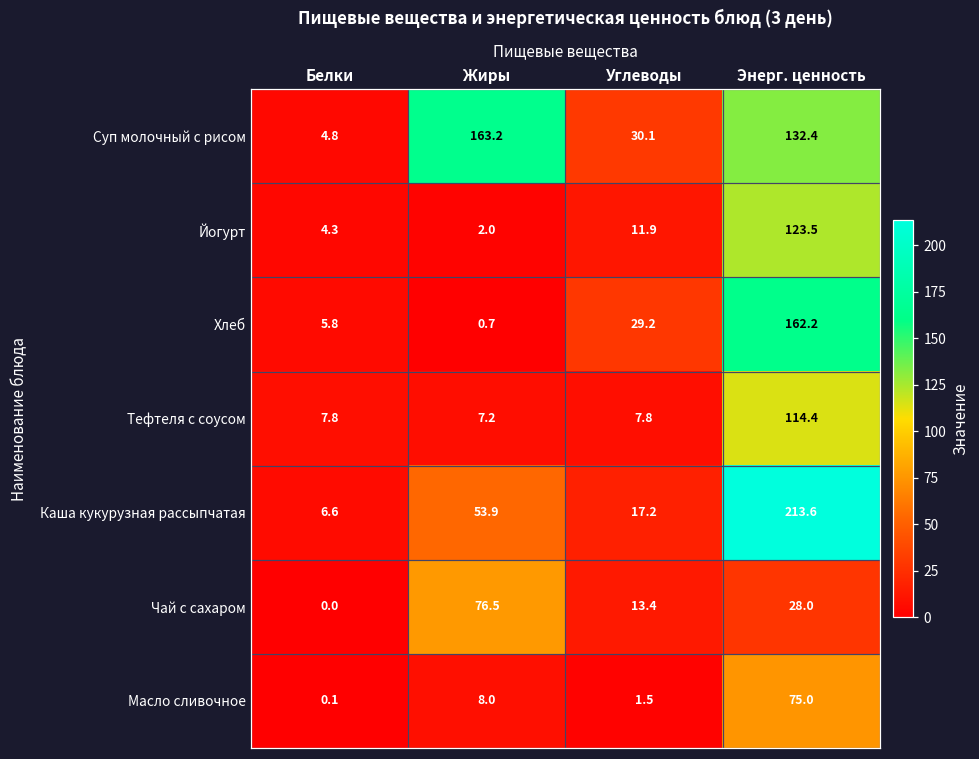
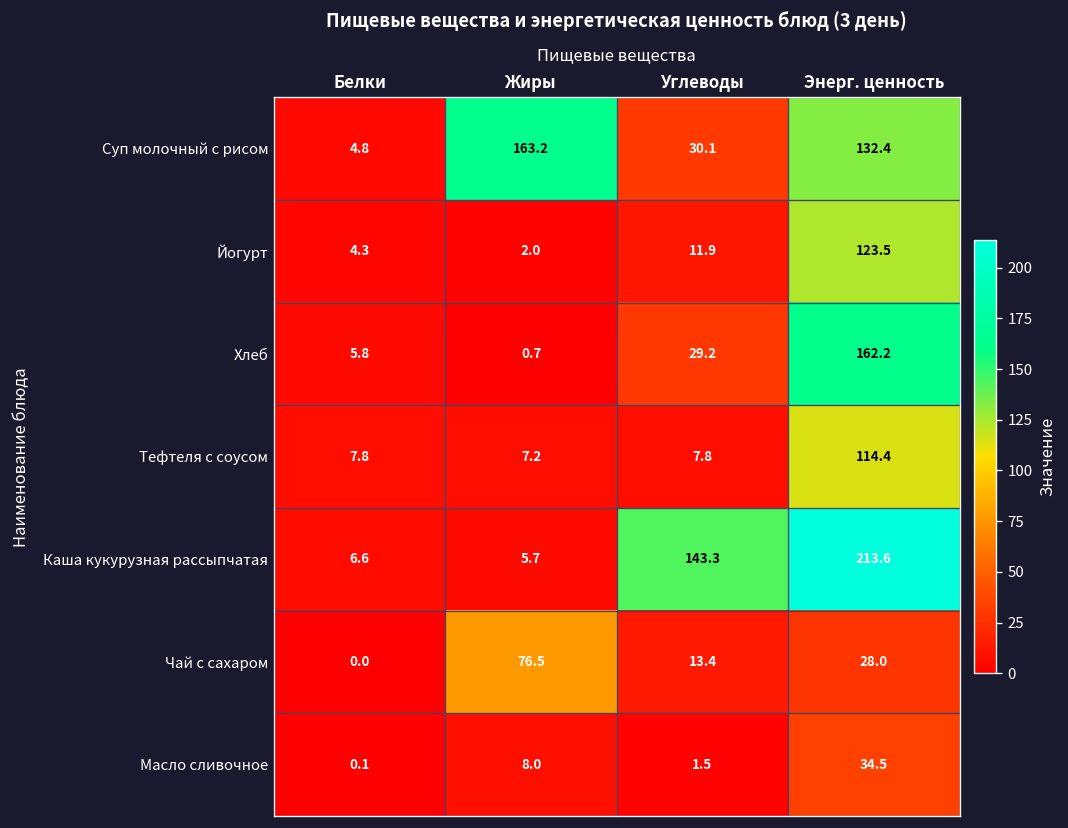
Каша кукурузная рассыпчатая, Жиры: 53.9 -> 5.7
Каша кукурузная рассыпчатая, Углеводы: 17.2 -> 143.3
Масло сливочное, Энерг. ценность: 75.0 -> 34.5
